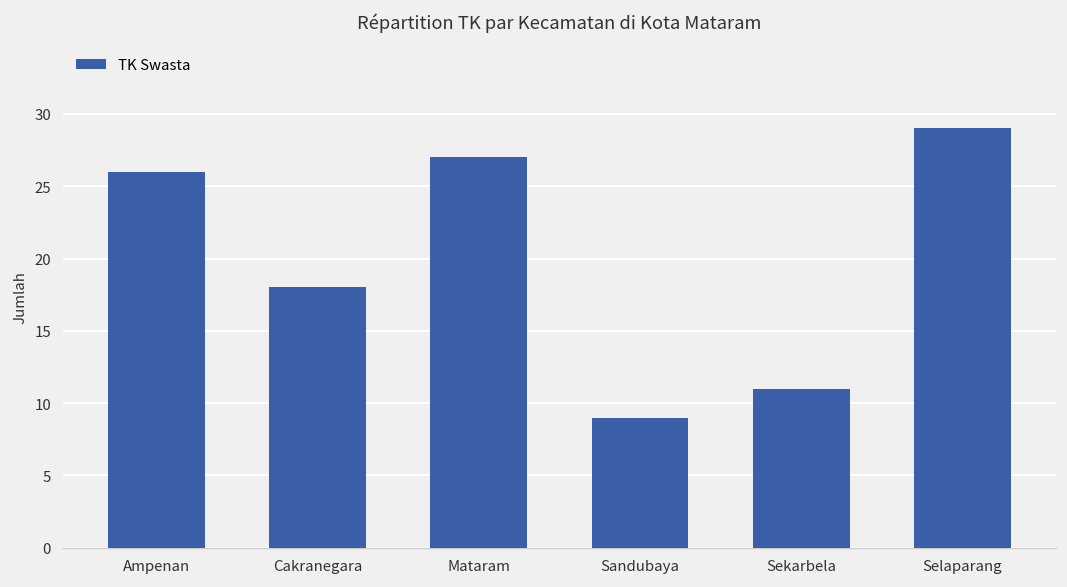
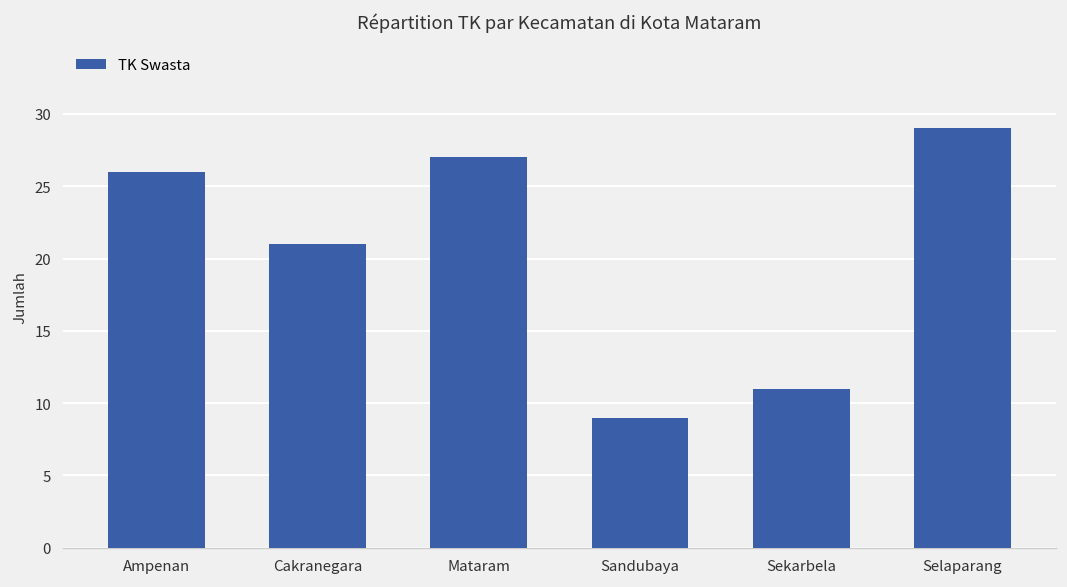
Cakranegara: 18 -> 21
